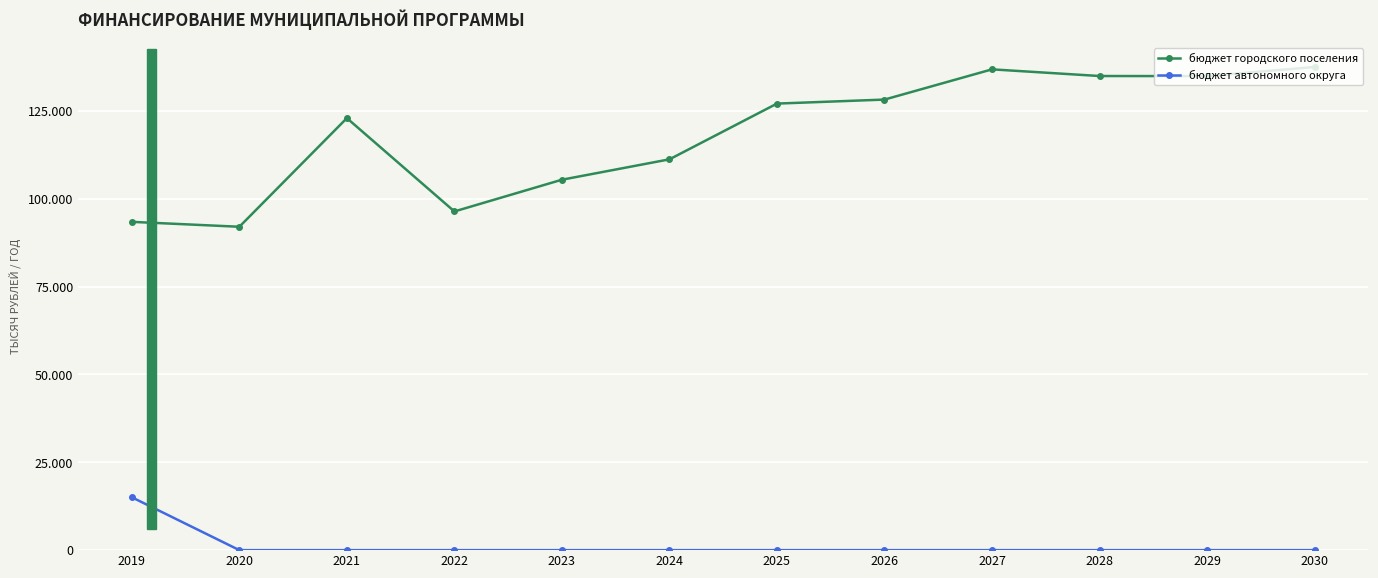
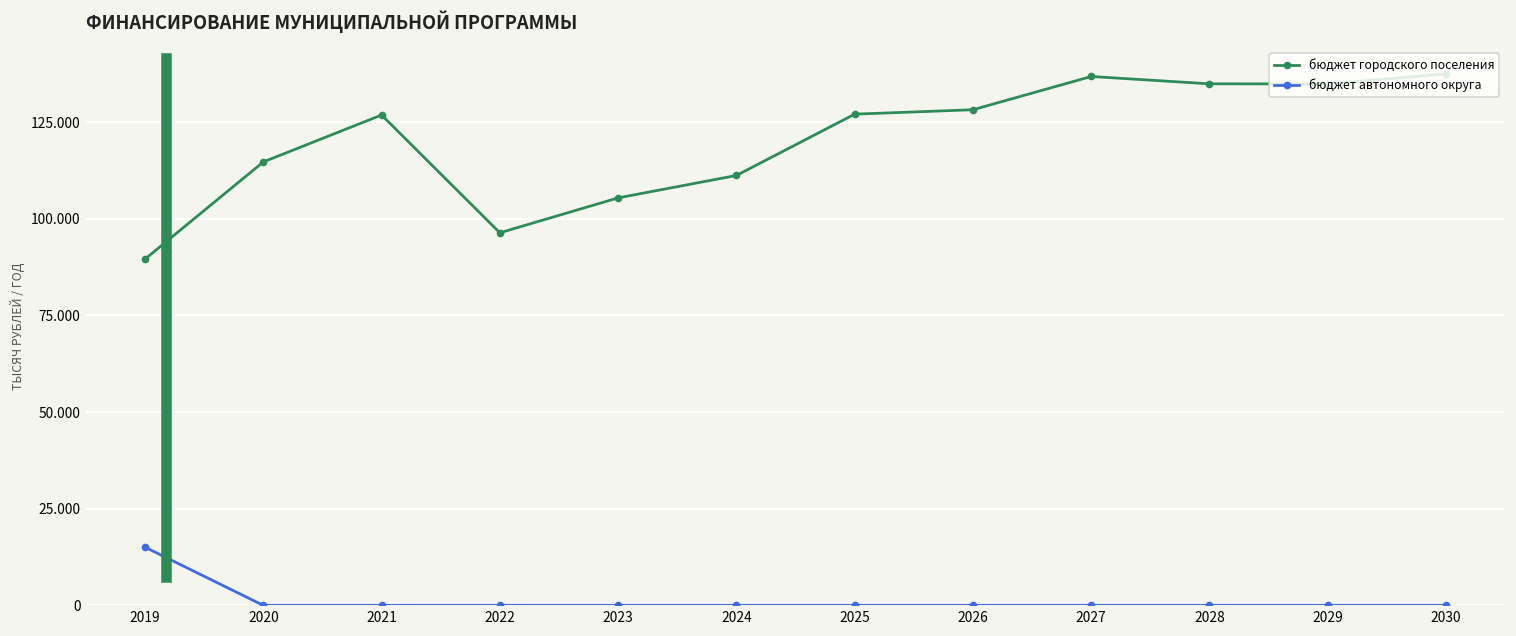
бюджет городского поселения, 2019: 93 -> 90
бюджет городского поселения, 2020: 92 -> 115
бюджет городского поселения, 2021: 123 -> 127
